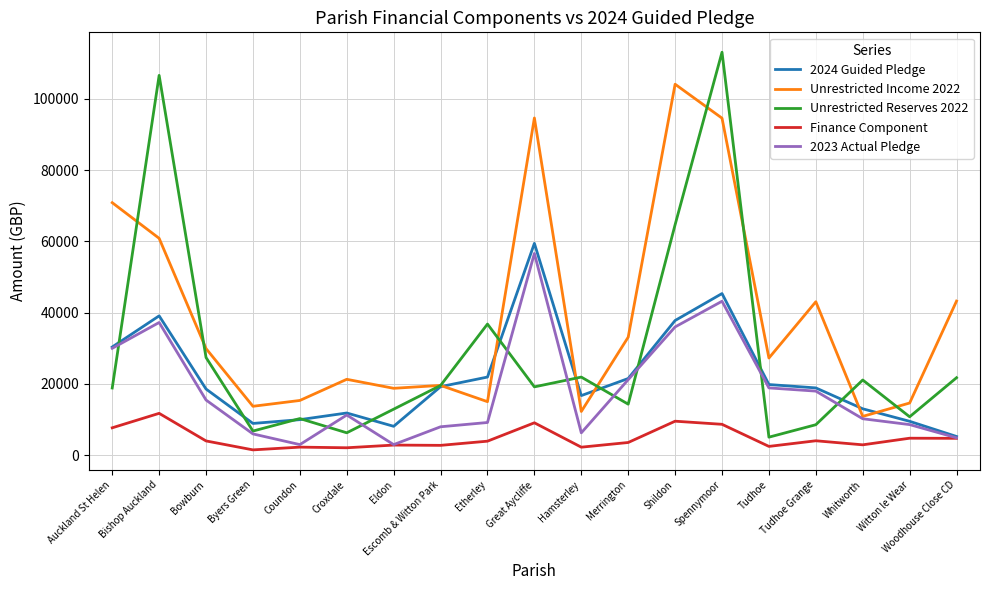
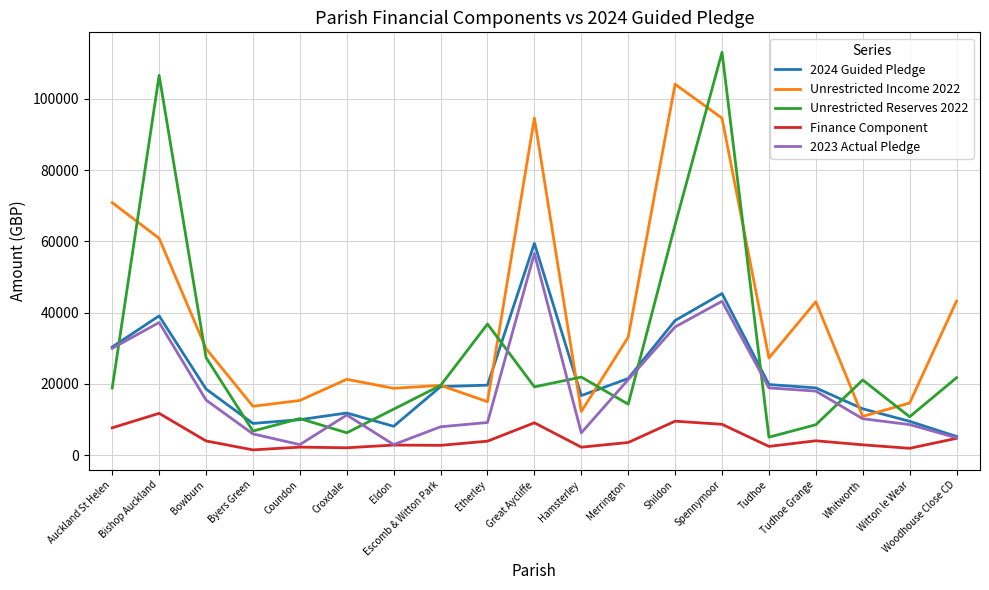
2024 Guided Pledge, Etherley: 22000 -> 20000
Finance Component, Witton le Wear: 5000 -> 2000
